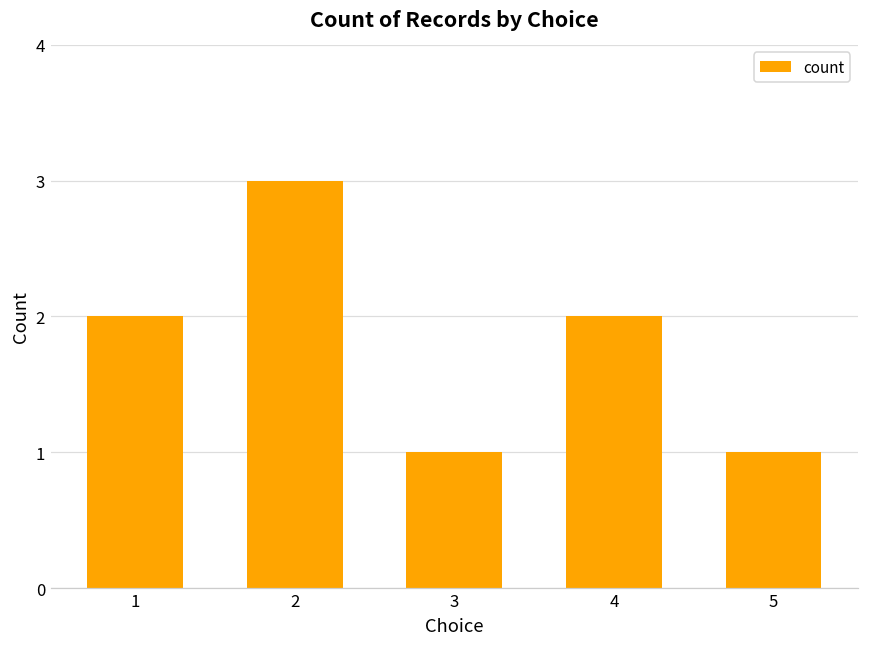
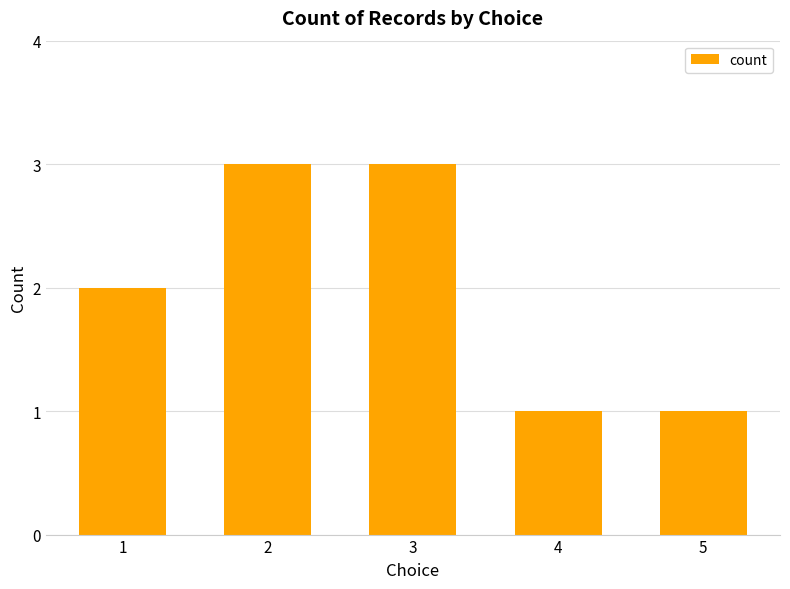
3: 1 -> 3
4: 2 -> 1
